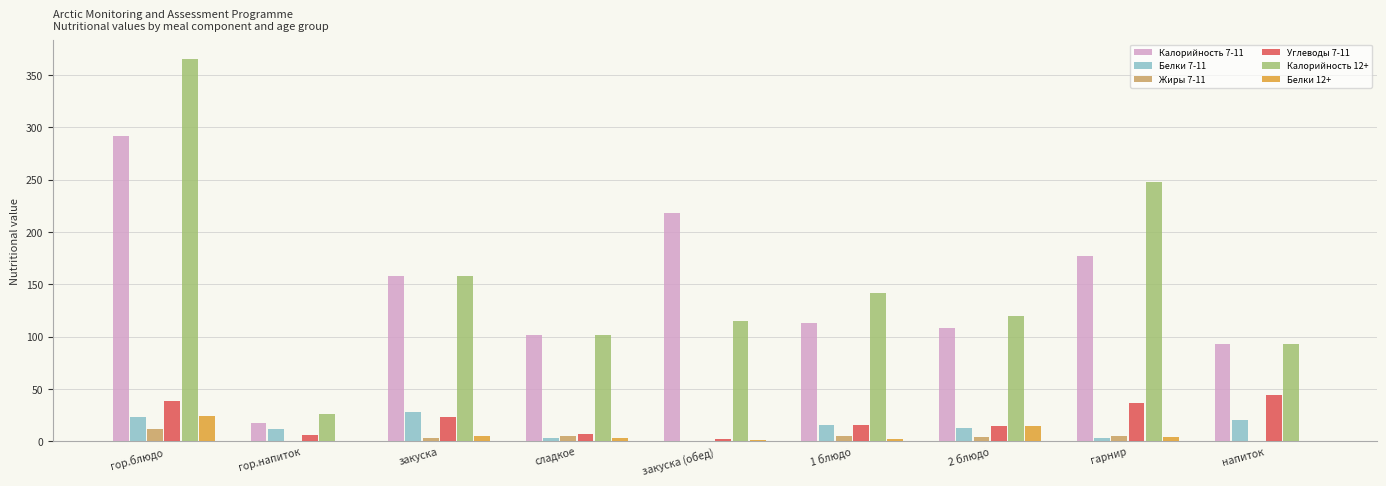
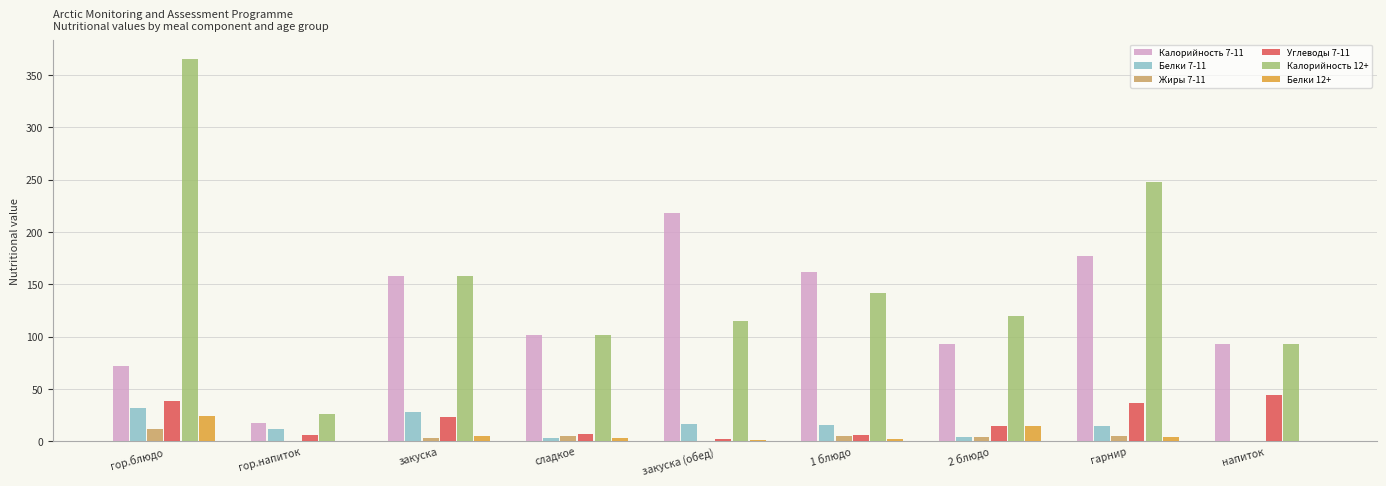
Калорийность 7-11, гор.блюдо: 292 -> 72
Белки 7-11, гор.блюдо: 23 -> 32
Белки 7-11, закуска (обед): 0 -> 16
Калорийность 7-11, 1 блюдо: 113 -> 162
Углеводы 7-11, 1 блюдо: 15 -> 6
Калорийность 7-11, 2 блюдо: 108 -> 93
Белки 7-11, 2 блюдо: 13 -> 4
Белки 7-11, гарнир: 4 -> 15
Белки 7-11, напиток: 20 -> 0
